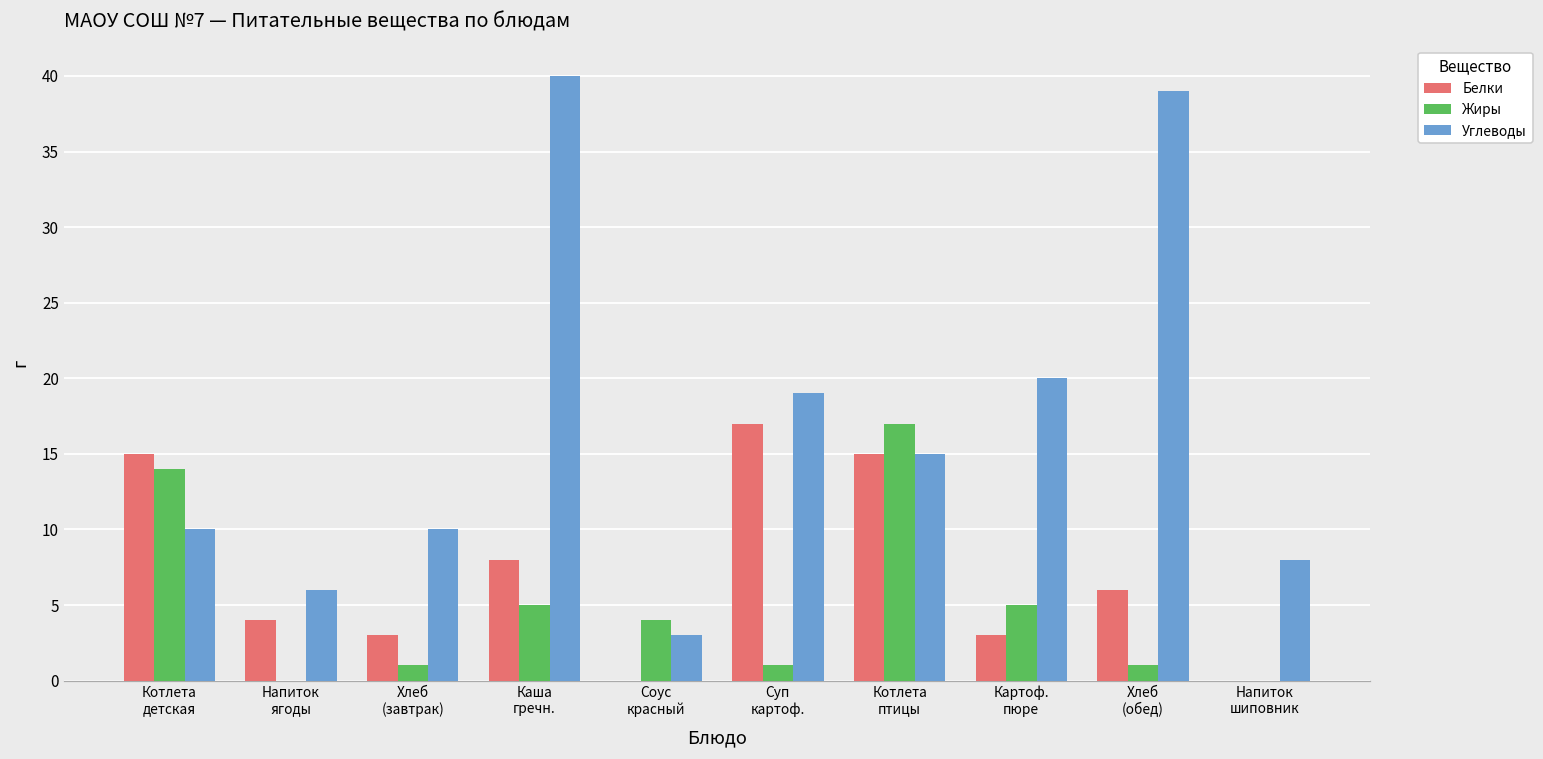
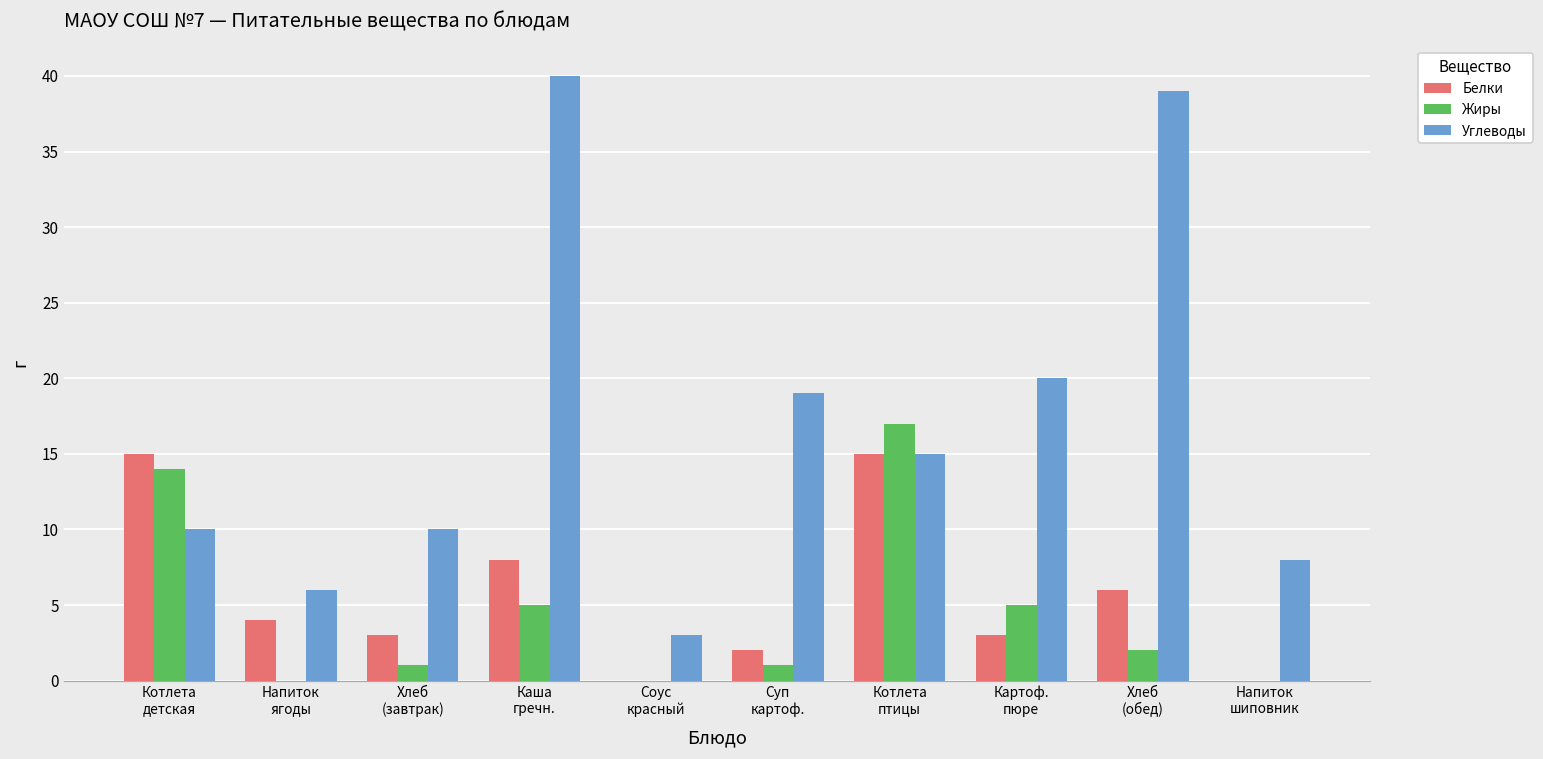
Жиры, Соус красный: 4 -> 0
Белки, Суп картоф.: 17 -> 2
Жиры, Хлеб (обед): 1 -> 2
